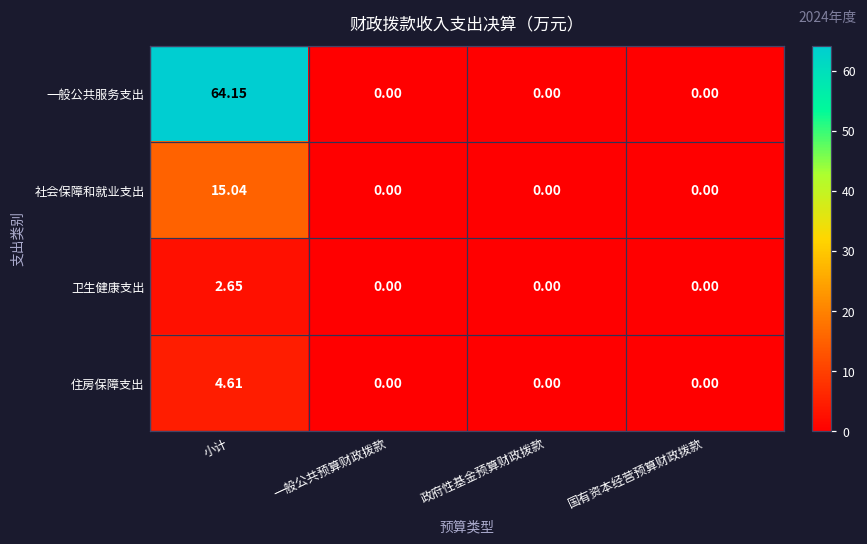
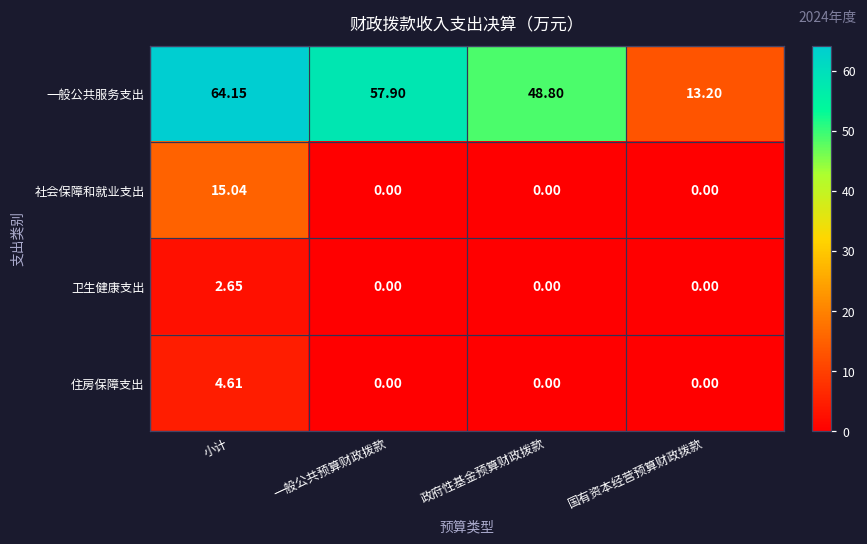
一般公共服务支出, 一般公共预算财政拨款: 0.00 -> 57.90
一般公共服务支出, 政府性基金预算财政拨款: 0.00 -> 48.80
一般公共服务支出, 国有资本经营预算财政拨款: 0.00 -> 13.20
